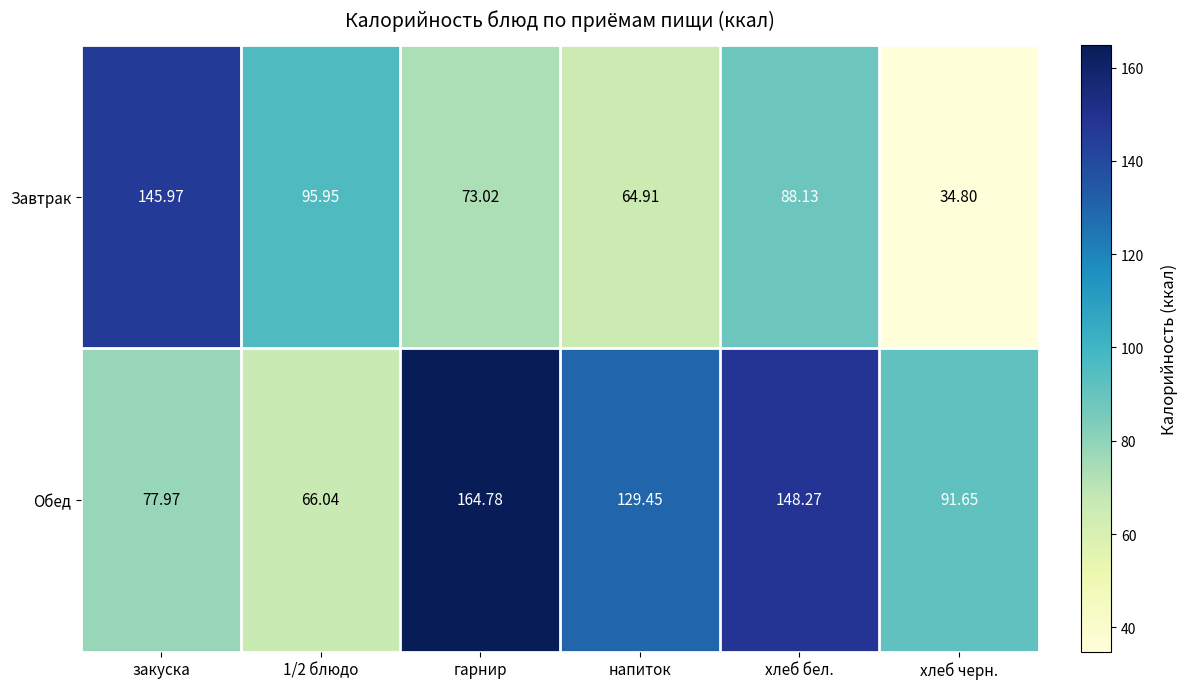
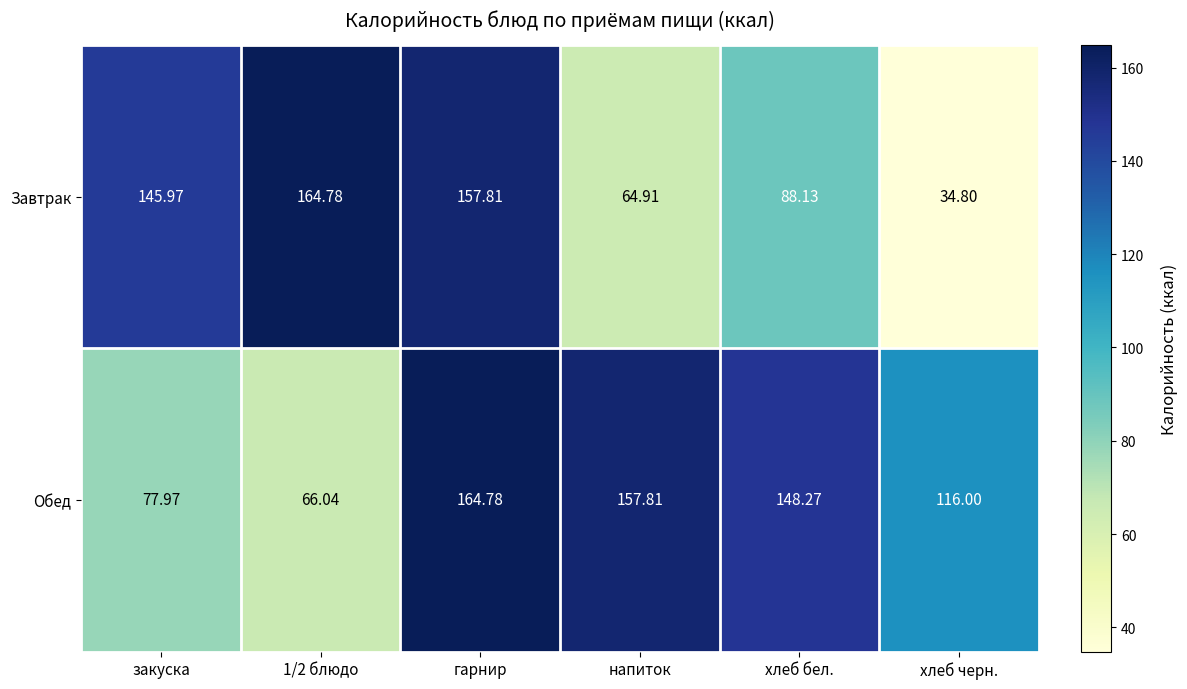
Завтрак, 1/2 блюдо: 95.95 -> 164.78
Завтрак, гарнир: 73.02 -> 157.81
Обед, напиток: 129.45 -> 157.81
Обед, хлеб черн.: 91.65 -> 116.00
